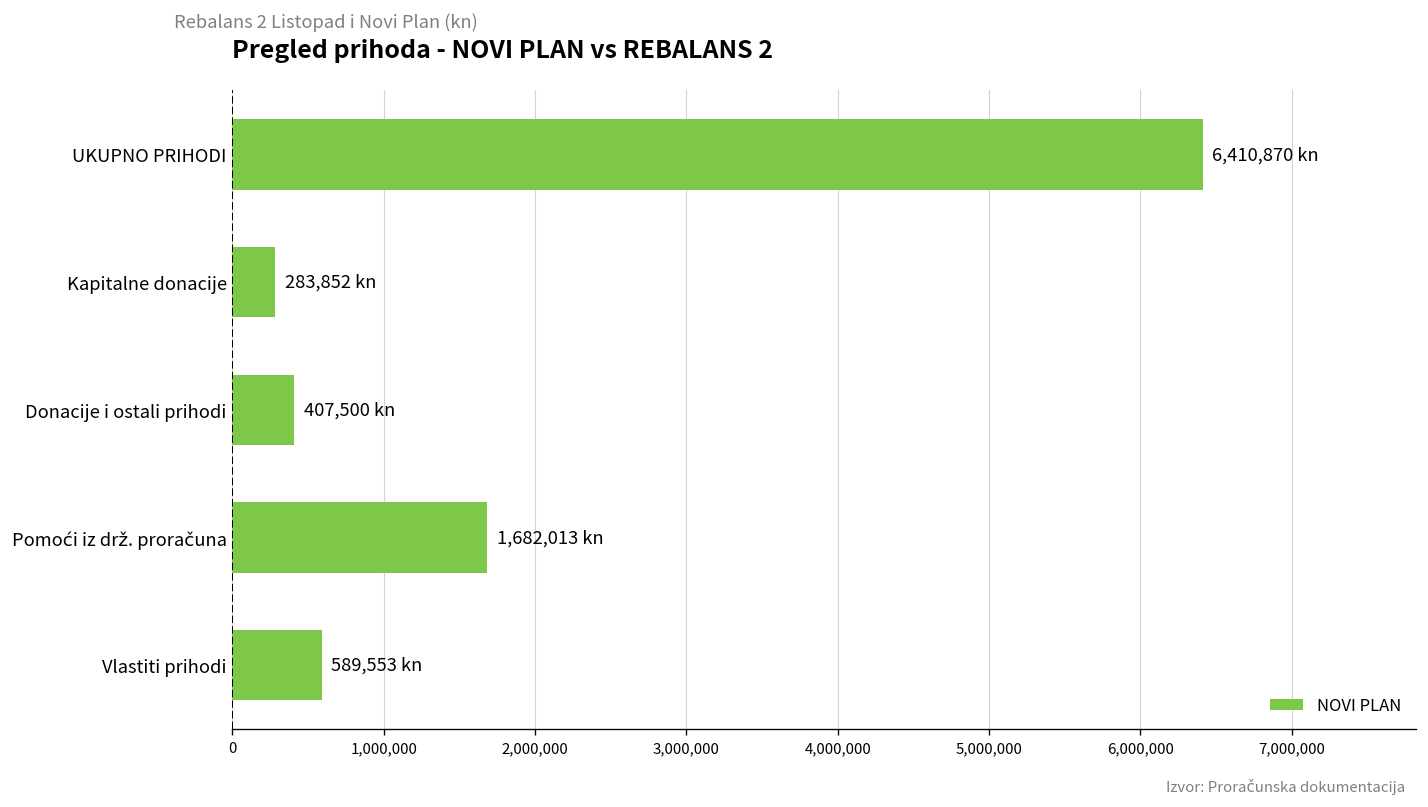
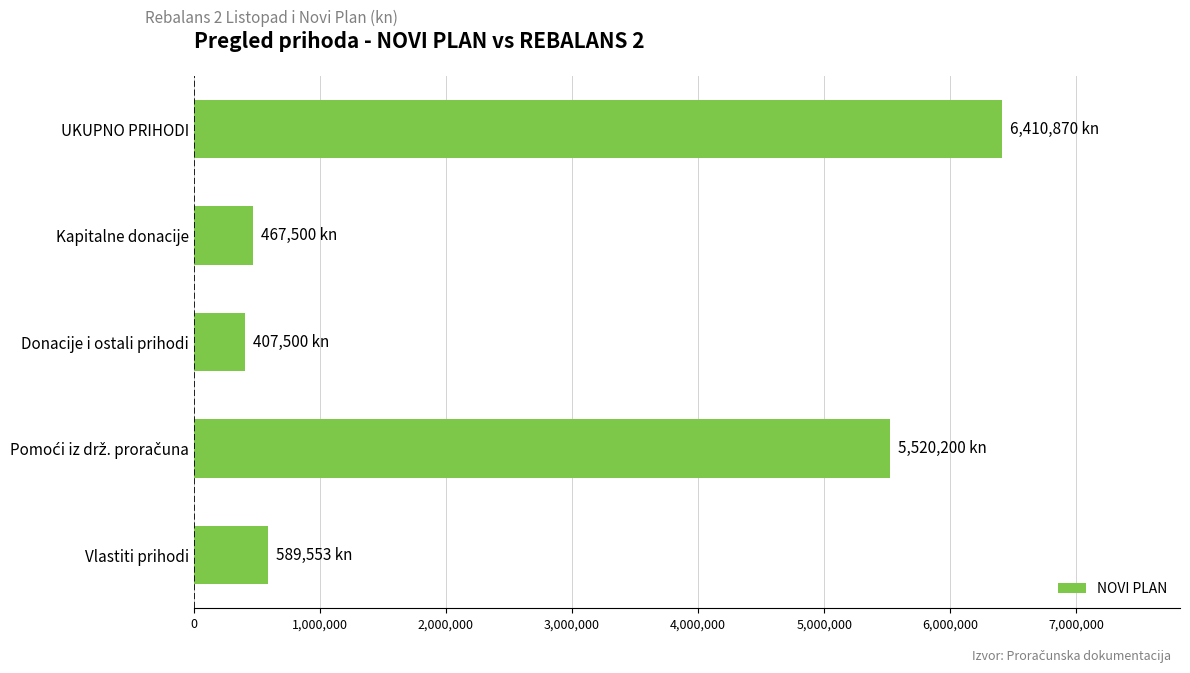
Kapitalne donacije: 283,852 -> 467,500
Pomoći iz drž. proračuna: 1,682,013 -> 5,520,200
